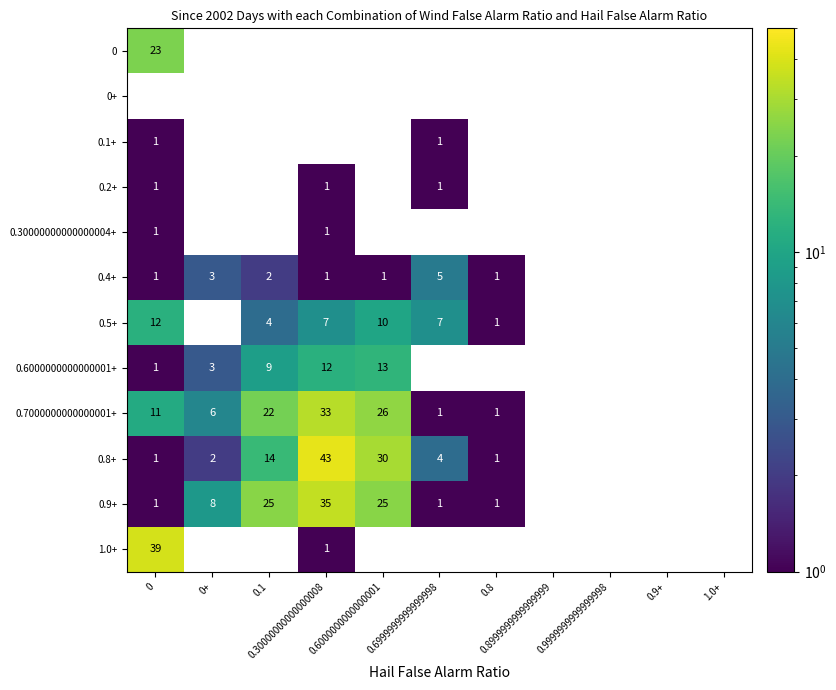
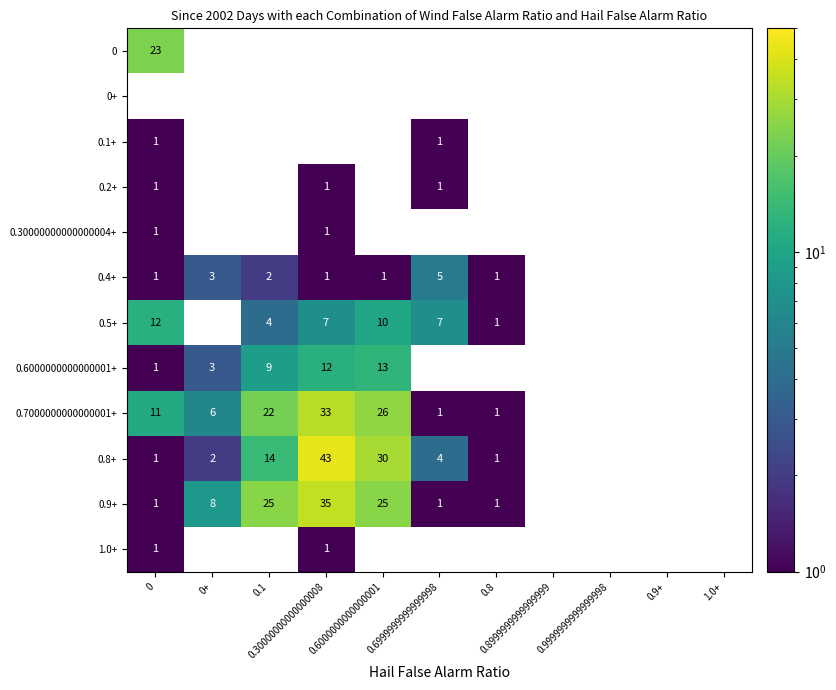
1.0+, 0: 39 -> 1
